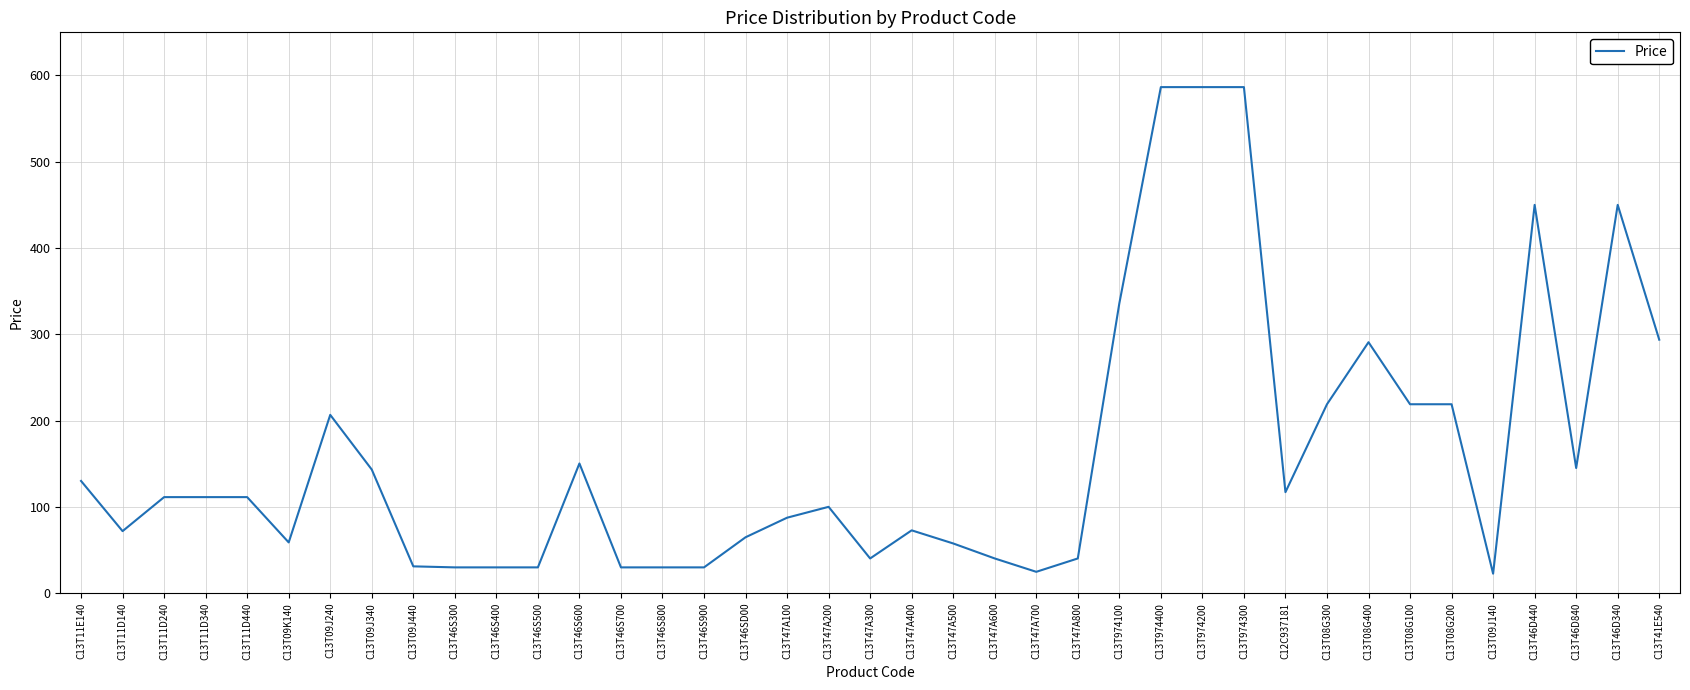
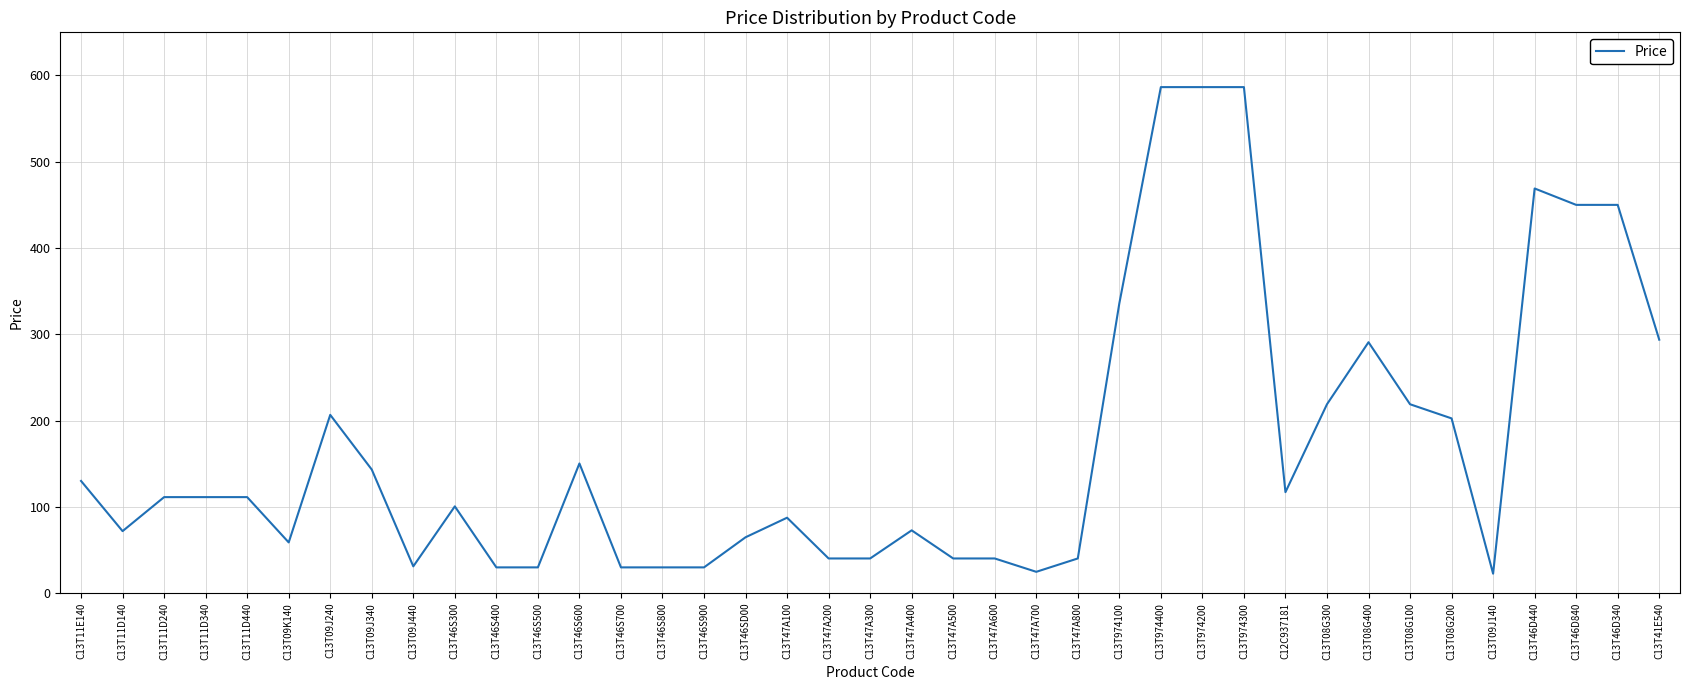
C13T46S300: 30 -> 100
C13T47A200: 100 -> 40
C13T47A500: 60 -> 40
C13T08G200: 220 -> 200
C13T46D440: 450 -> 470
C13T46D840: 150 -> 450
